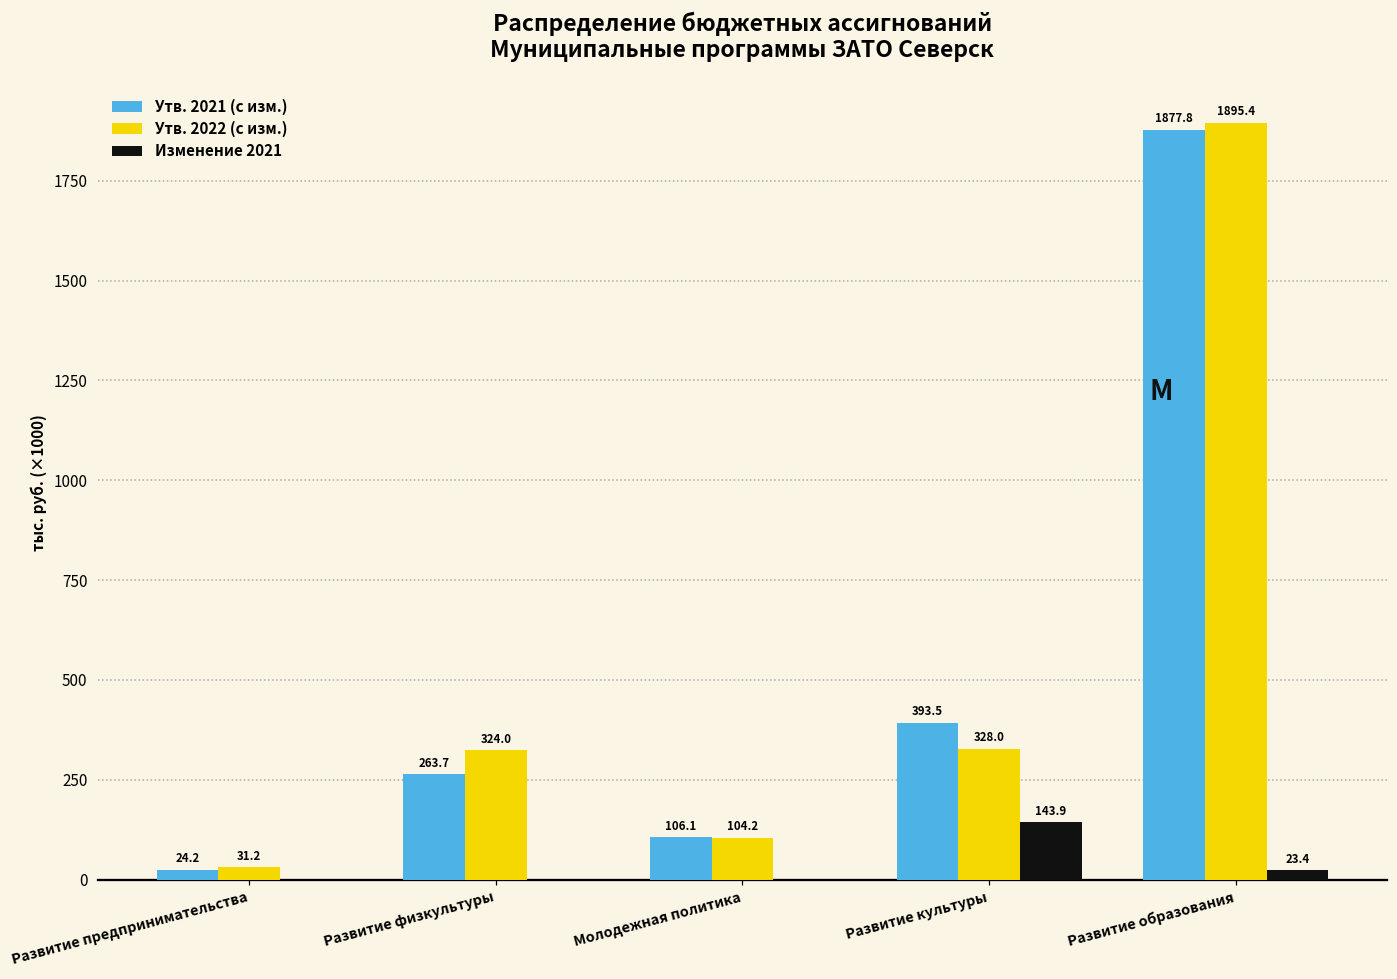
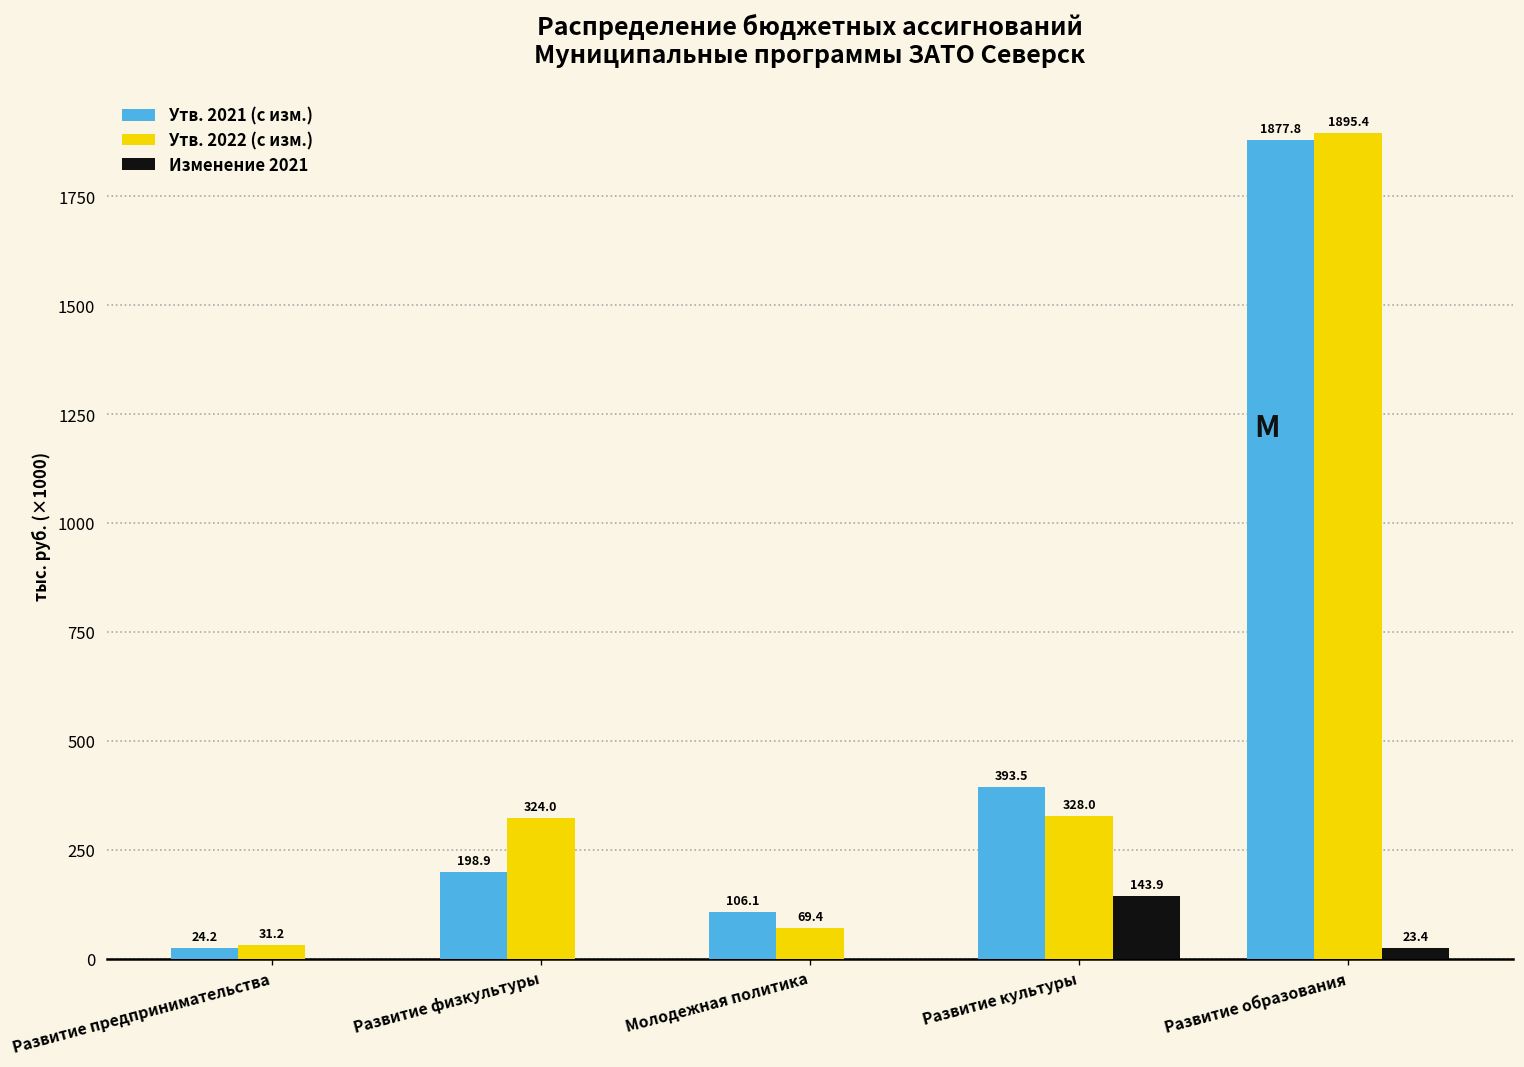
Утв. 2021 (с изм.), Развитие физкультуры: 263.7 -> 198.9
Утв. 2022 (с изм.), Молодежная политика: 104.2 -> 69.4
